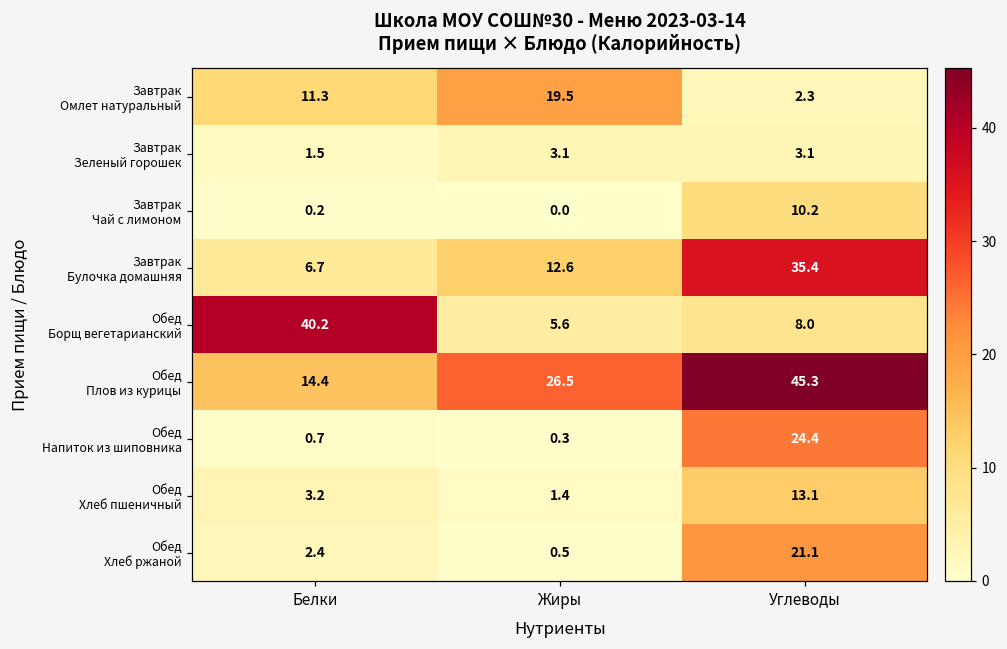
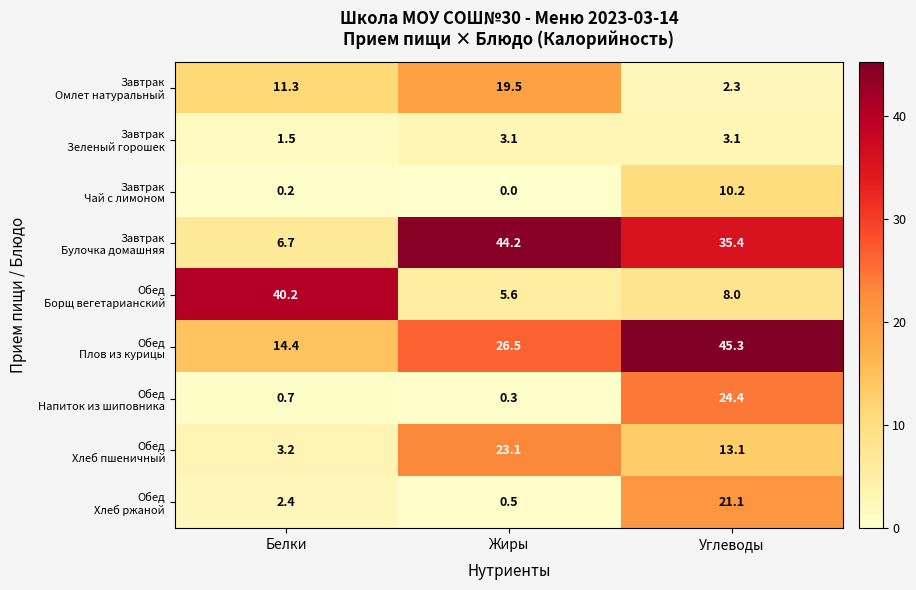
Завтрак Булочка домашняя, Жиры: 12.6 -> 44.2
Обед Хлеб пшеничный, Жиры: 1.4 -> 23.1
